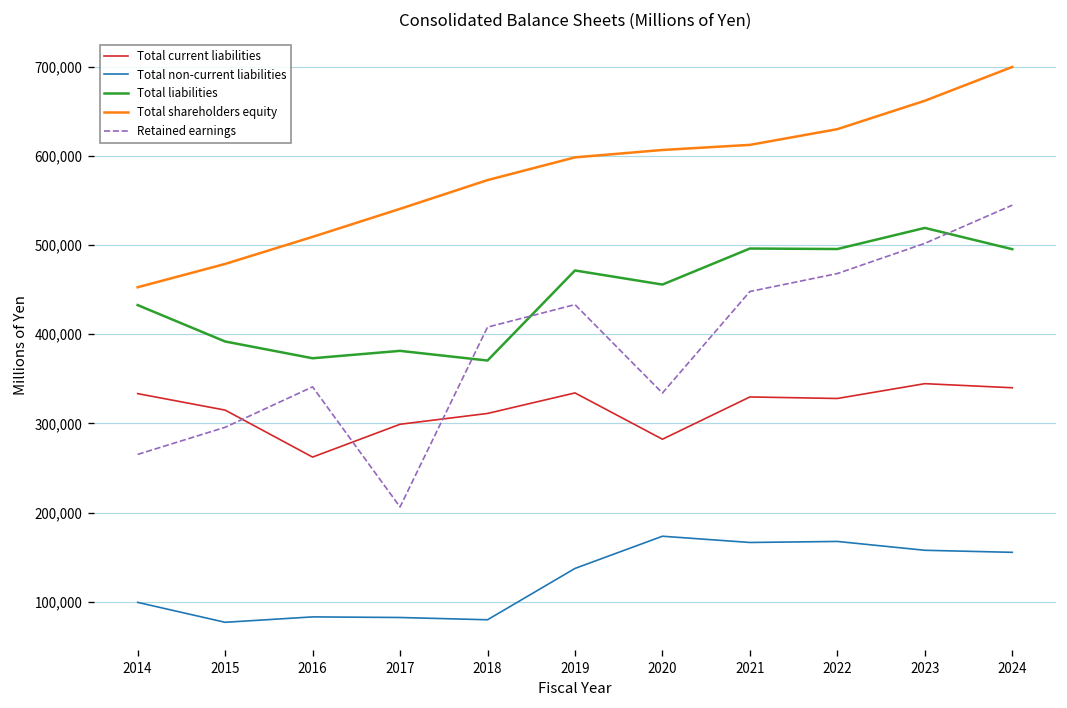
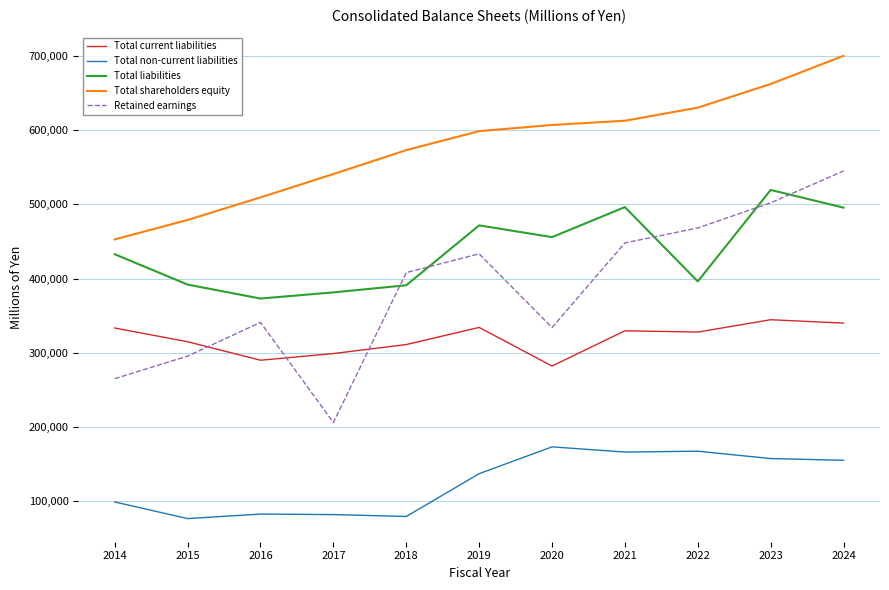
Total current liabilities, 2016: 260,000 -> 290,000
Total liabilities, 2018: 370,000 -> 390,000
Total liabilities, 2022: 500,000 -> 400,000
